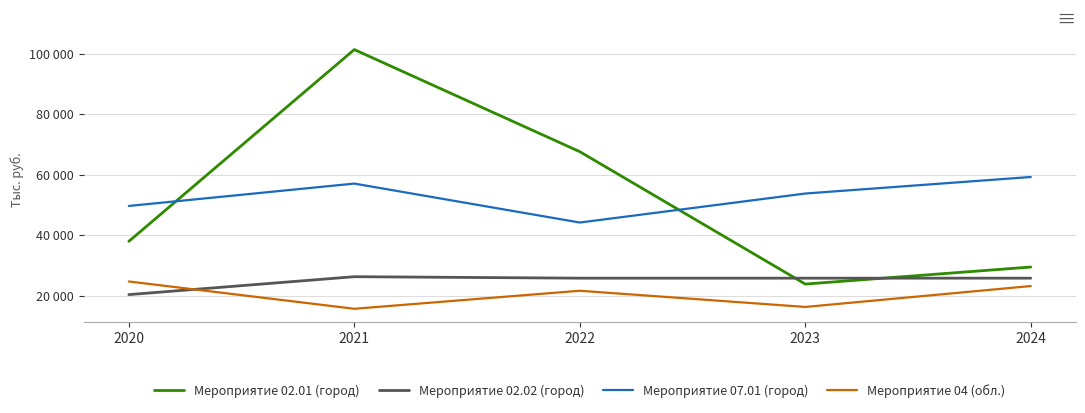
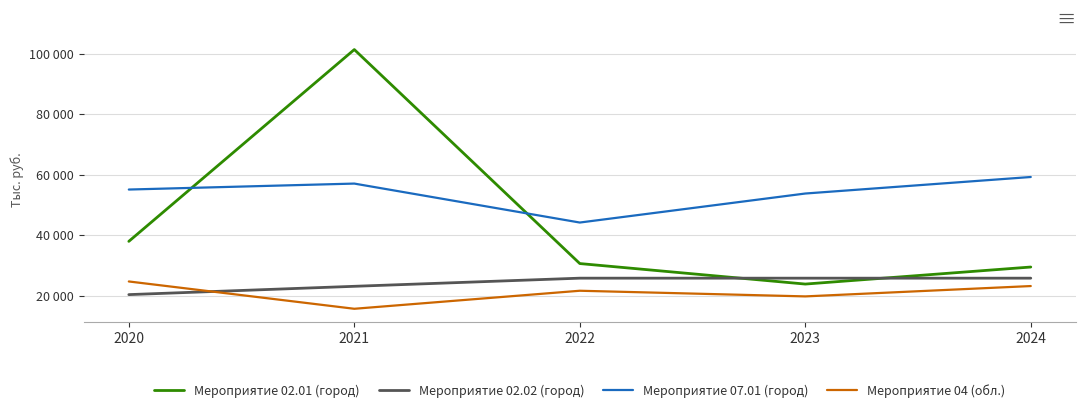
Мероприятие 07.01 (город), 2020: 50000 -> 55000
Мероприятие 02.02 (город), 2021: 26000 -> 23000
Мероприятие 02.01 (город), 2022: 68000 -> 31000
Мероприятие 04 (обл.), 2023: 16000 -> 20000
